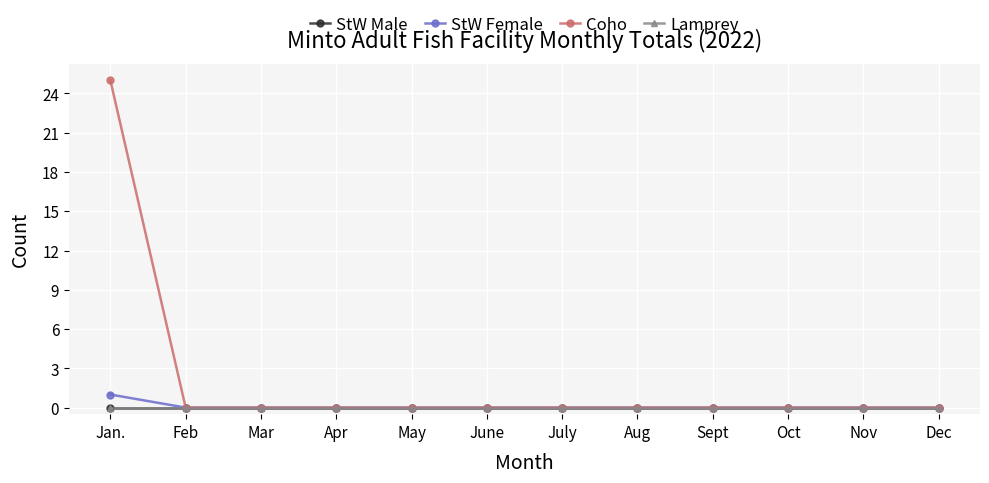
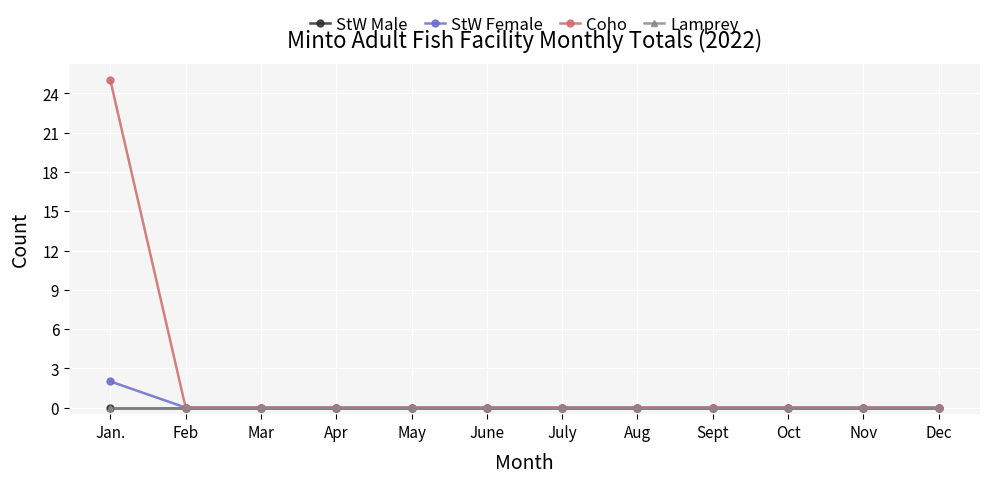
StW Female, Jan.: 1 -> 2
